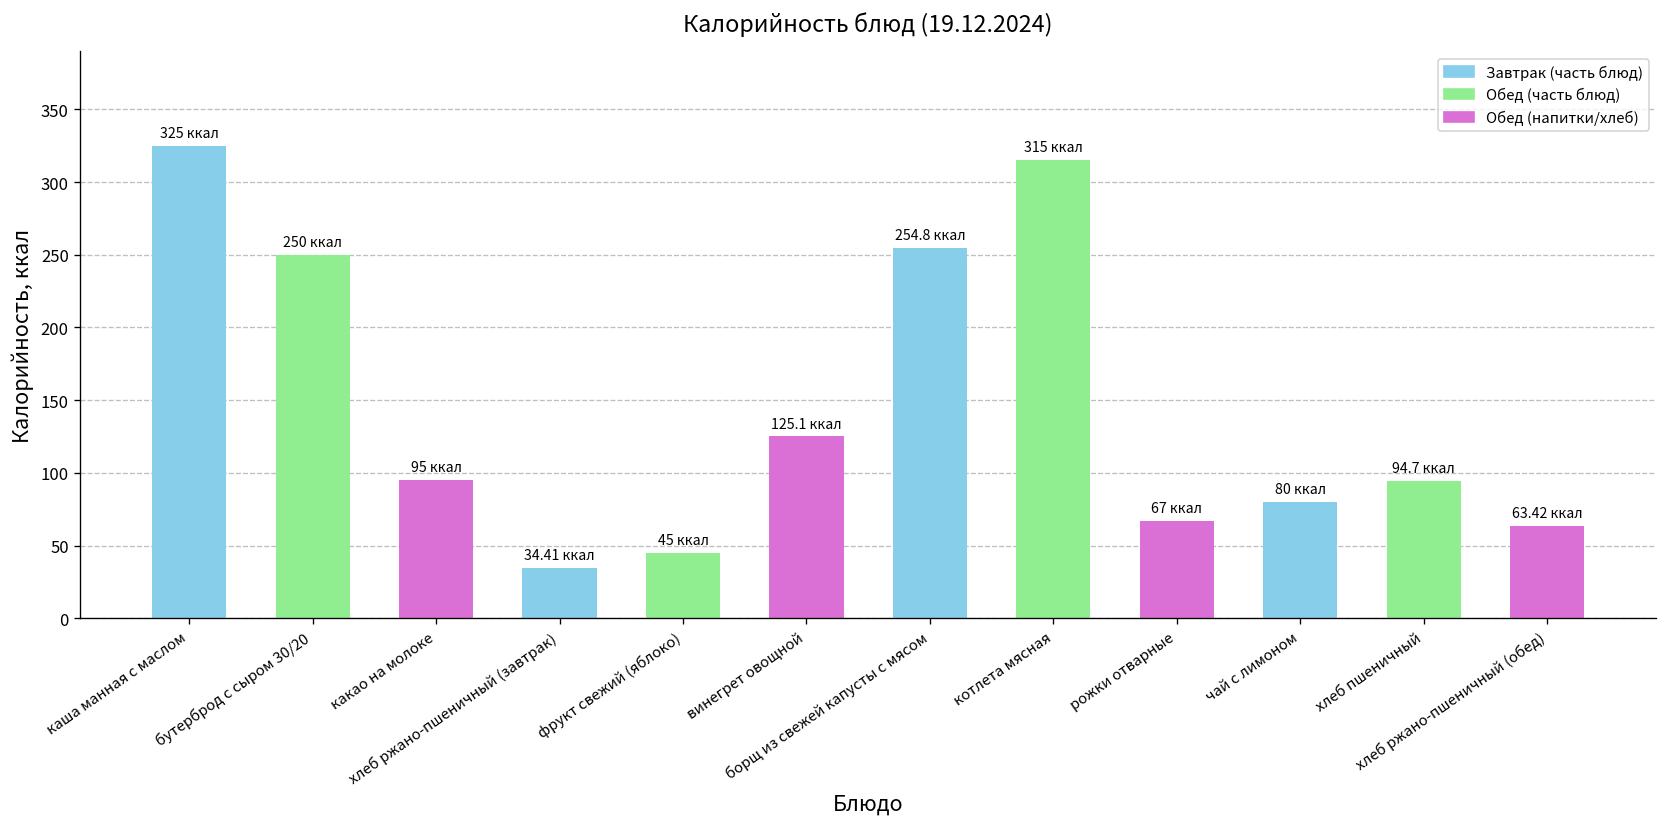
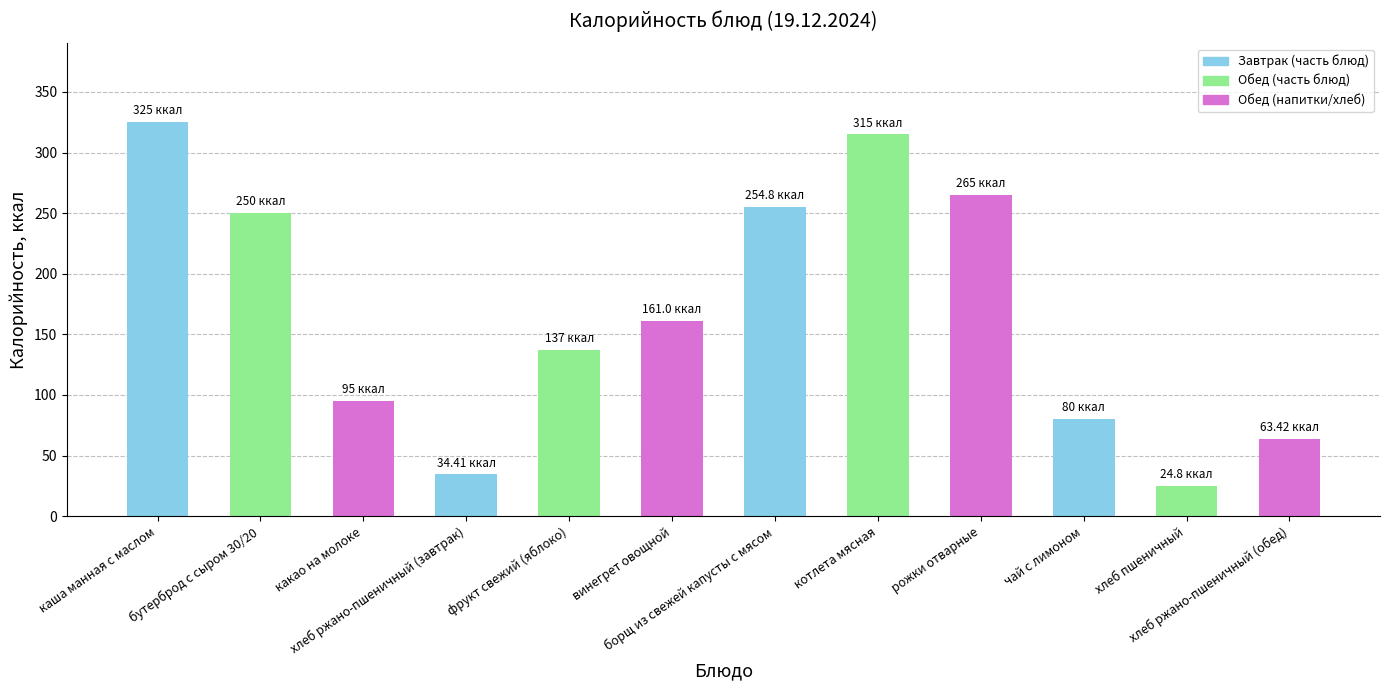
фрукт свежий (яблоко): 45 -> 137
винегрет овощной: 125.1 -> 161.0
рожки отварные: 67 -> 265
хлеб пшеничный: 94.7 -> 24.8
